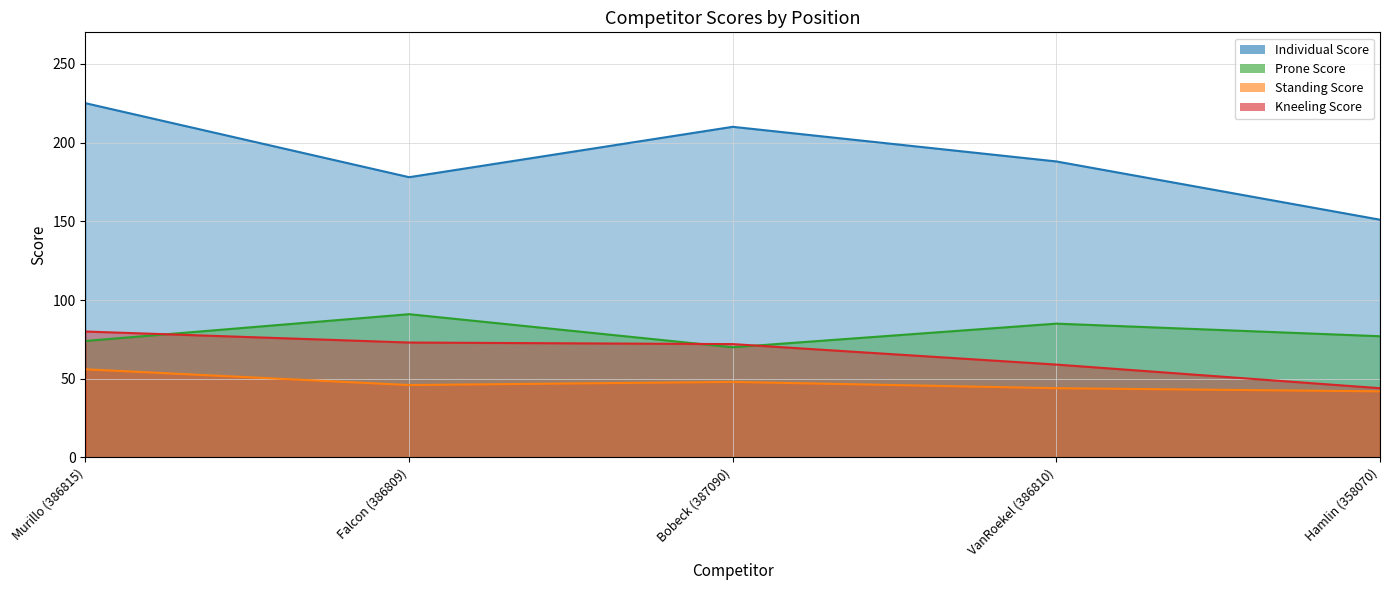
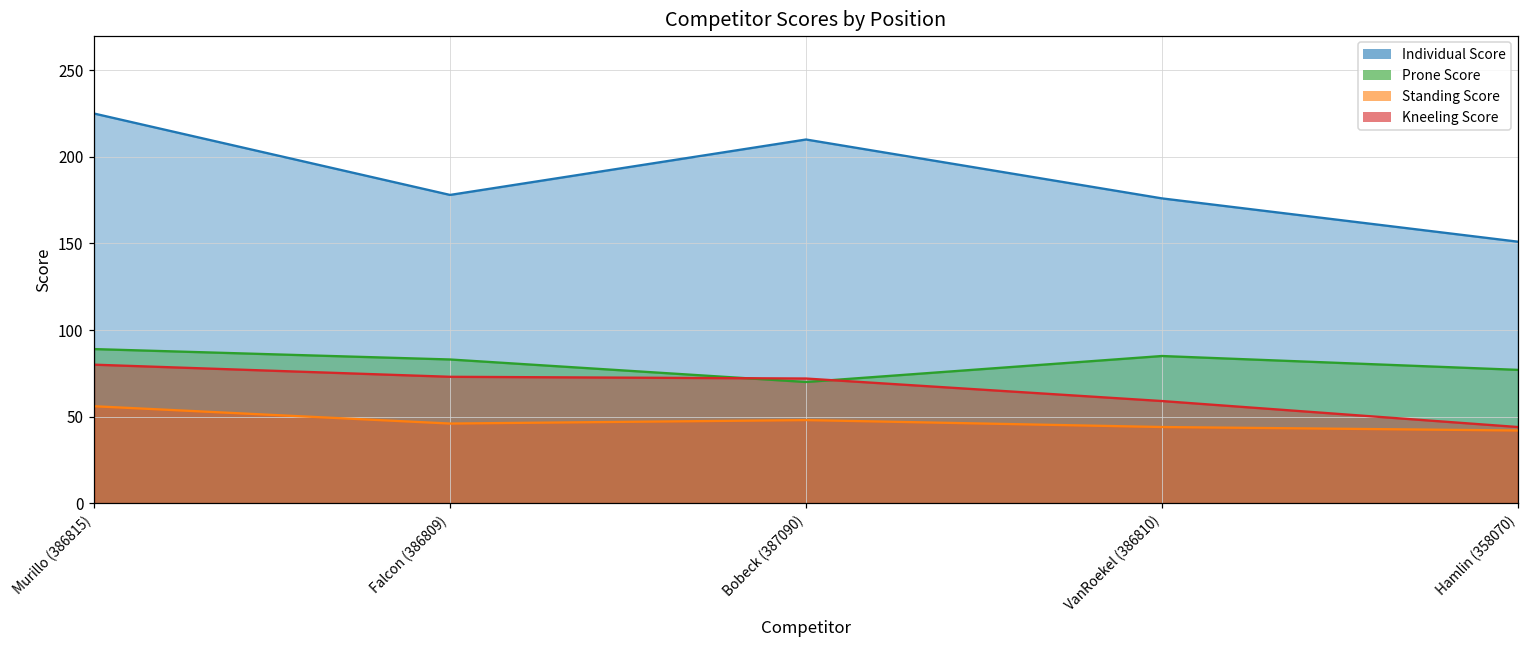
Prone Score, Murillo (386815): 74 -> 89
Prone Score, Falcon (386809): 91 -> 83
Individual Score, VanRoekel (386810): 188 -> 176
